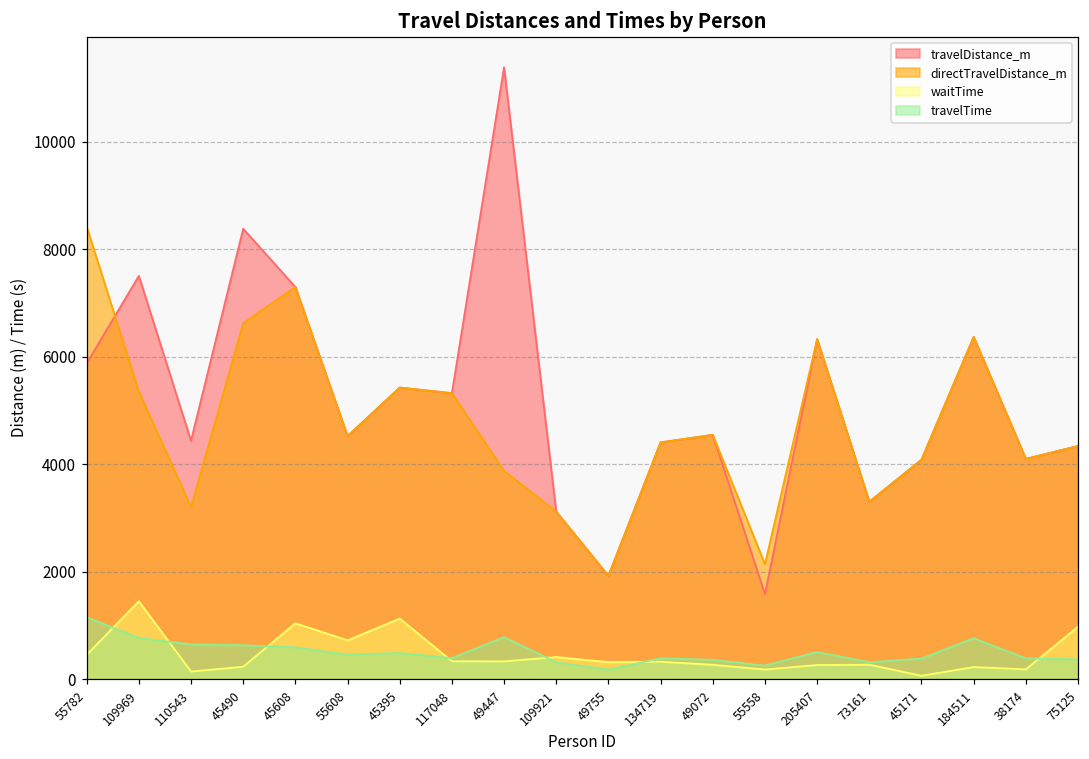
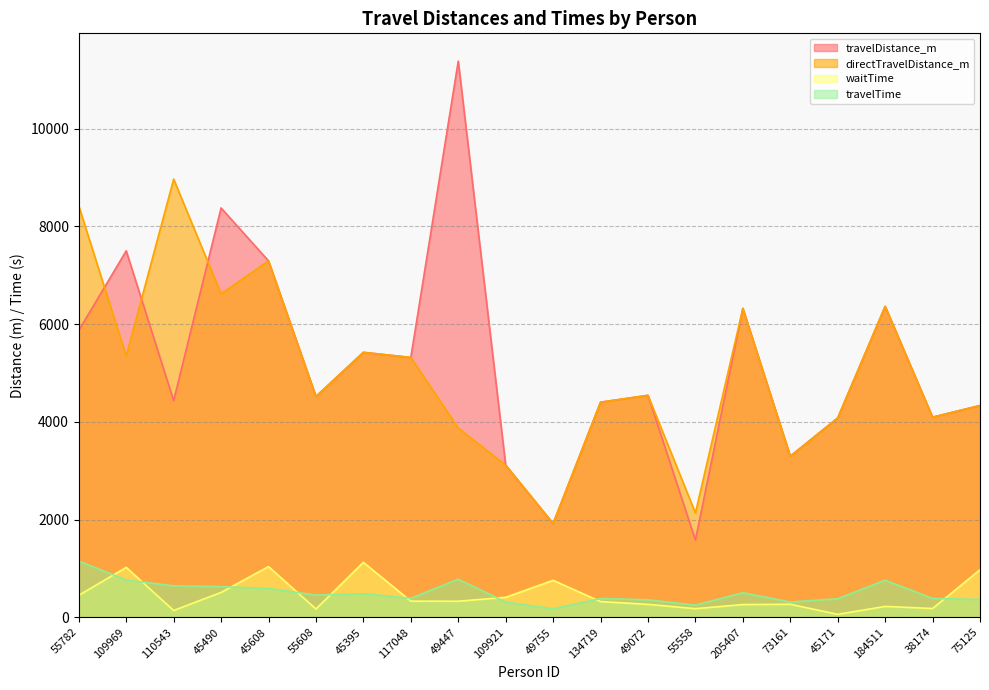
waitTime, 109969: 1400 -> 1000
directTravelDistance_m, 110543: 3200 -> 9000
waitTime, 45490: 200 -> 500
waitTime, 55608: 700 -> 200
waitTime, 49755: 300 -> 800
